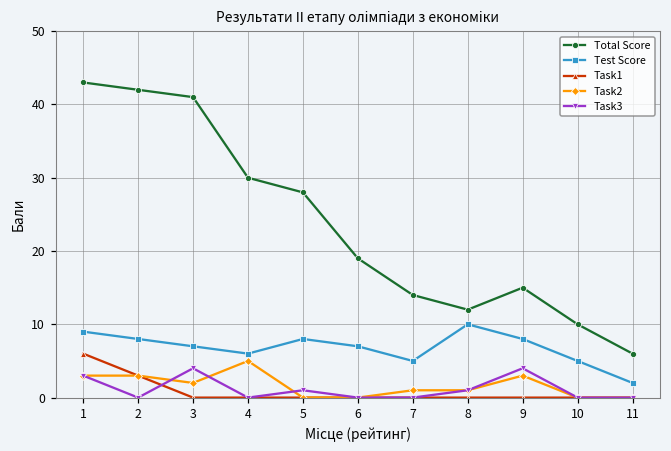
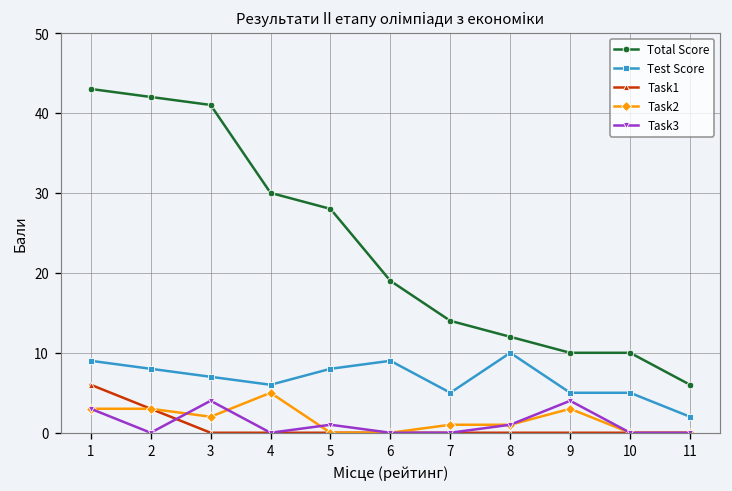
Test Score, 6: 7 -> 9
Total Score, 9: 15 -> 10
Test Score, 9: 8 -> 5
